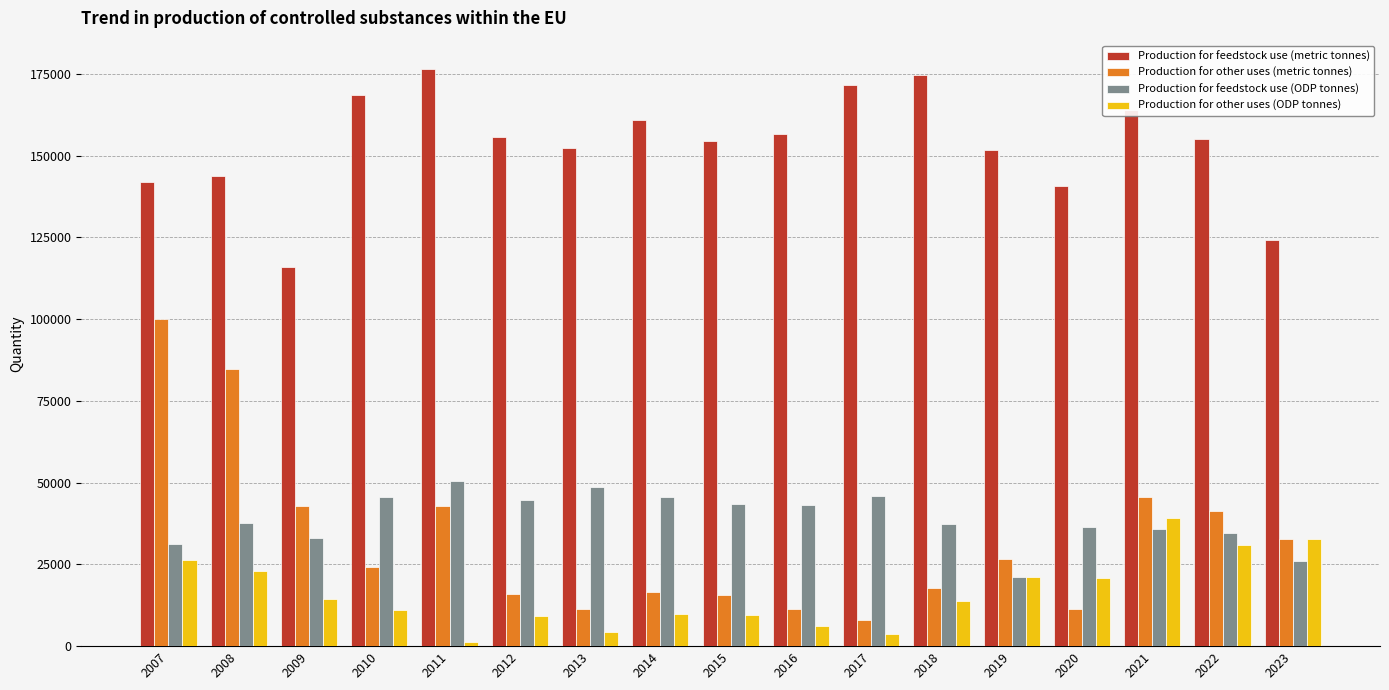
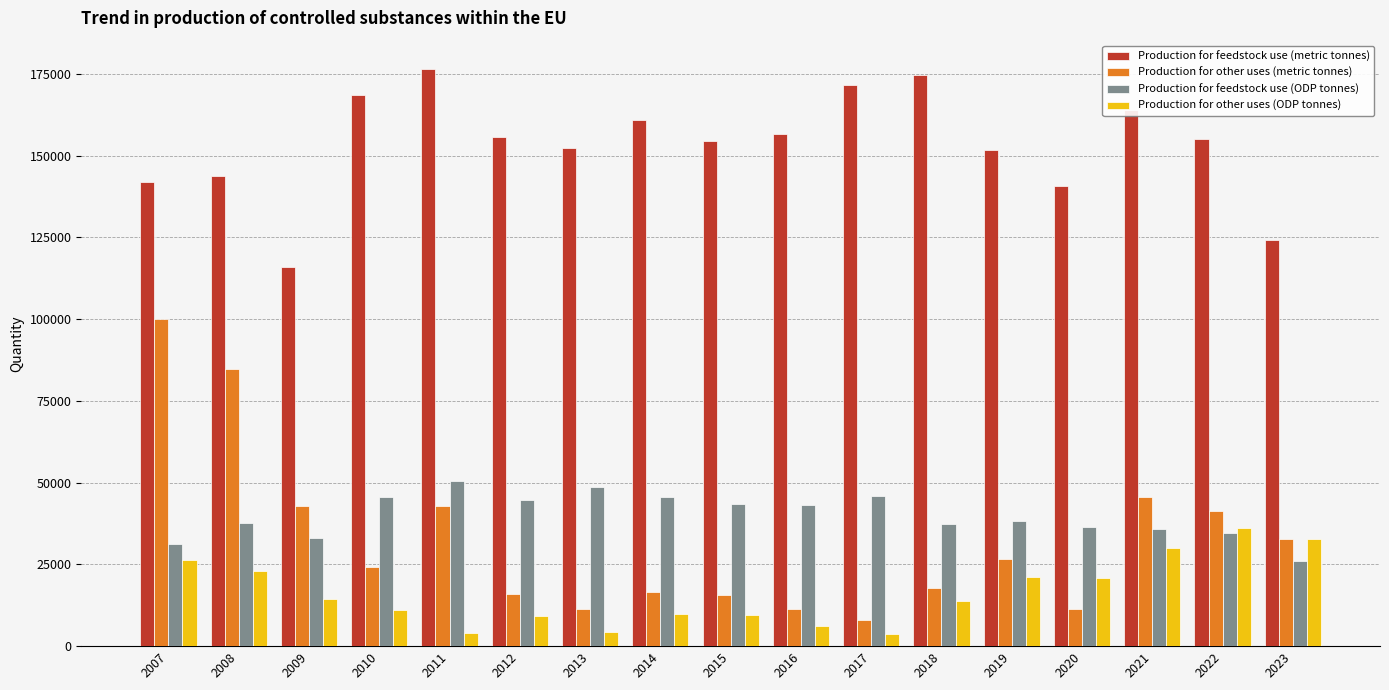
Production for other uses (ODP tonnes), 2011: 1000 -> 4000
Production for feedstock use (ODP tonnes), 2019: 21000 -> 38000
Production for other uses (ODP tonnes), 2021: 39000 -> 30000
Production for other uses (ODP tonnes), 2022: 31000 -> 36000
